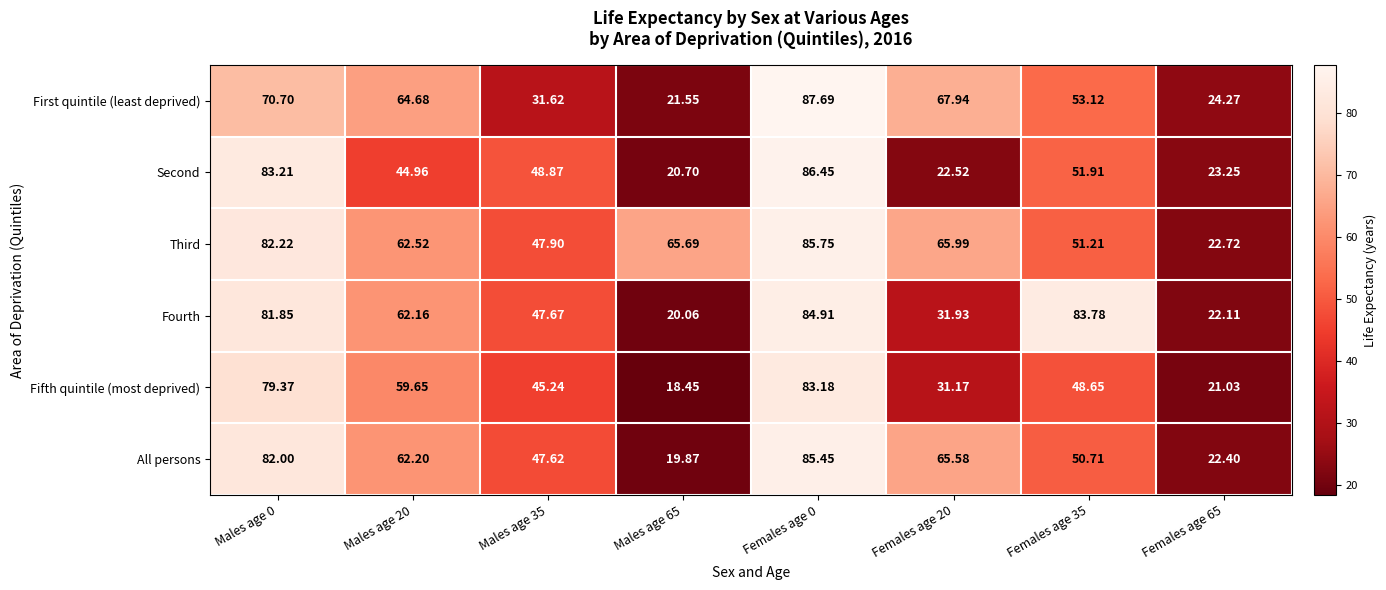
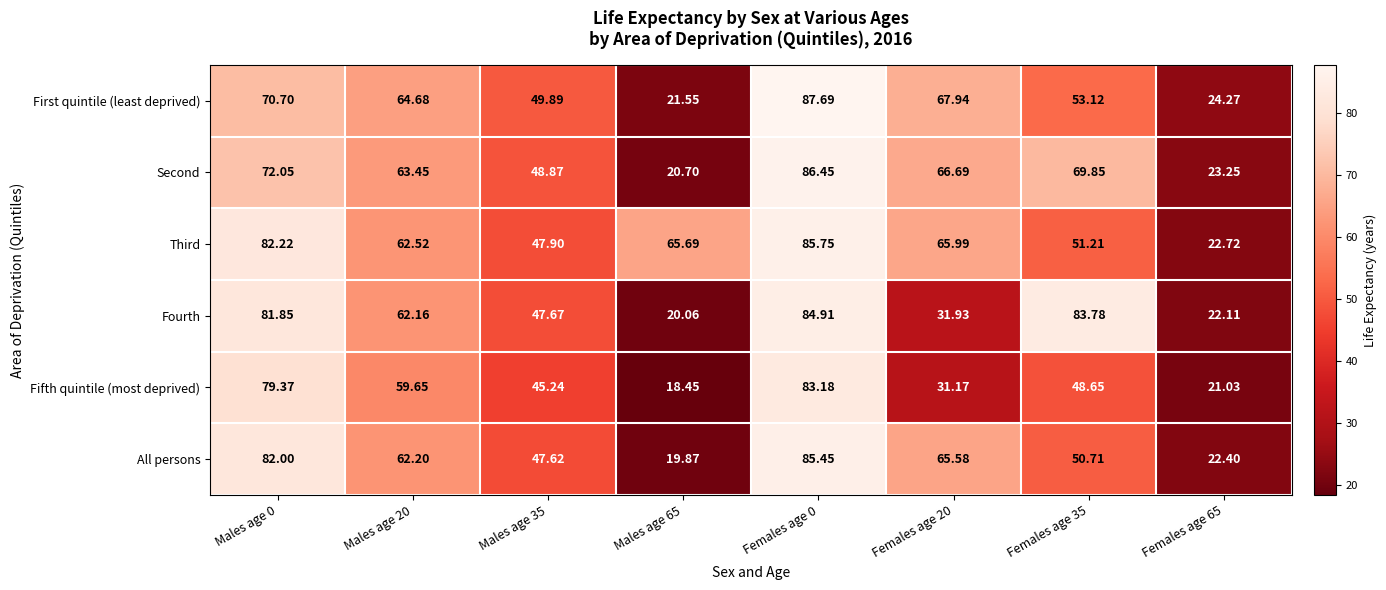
First quintile (least deprived), Males age 35: 31.62 -> 49.89
Second, Males age 0: 83.21 -> 72.05
Second, Males age 20: 44.96 -> 63.45
Second, Females age 20: 22.52 -> 66.69
Second, Females age 35: 51.91 -> 69.85
